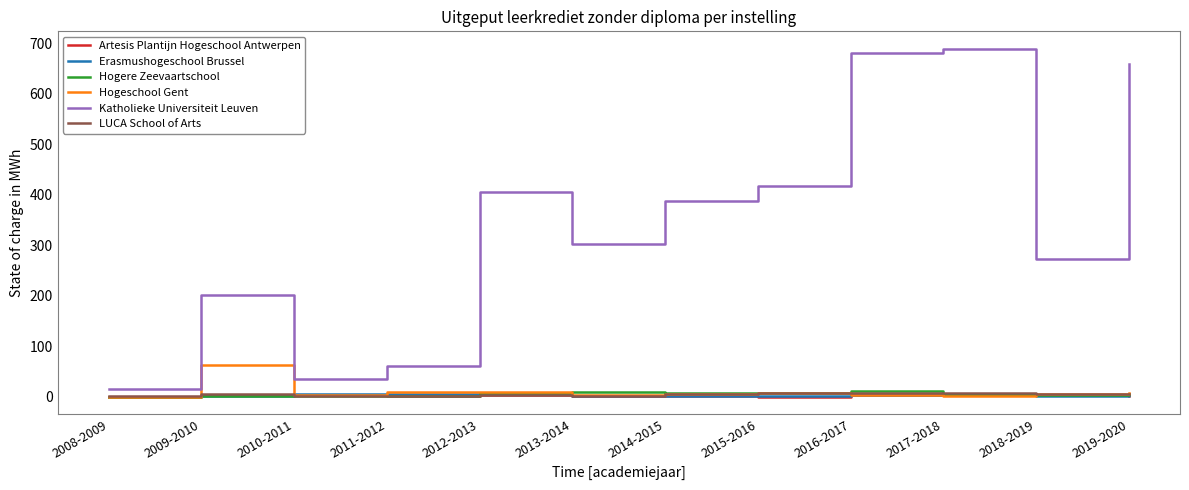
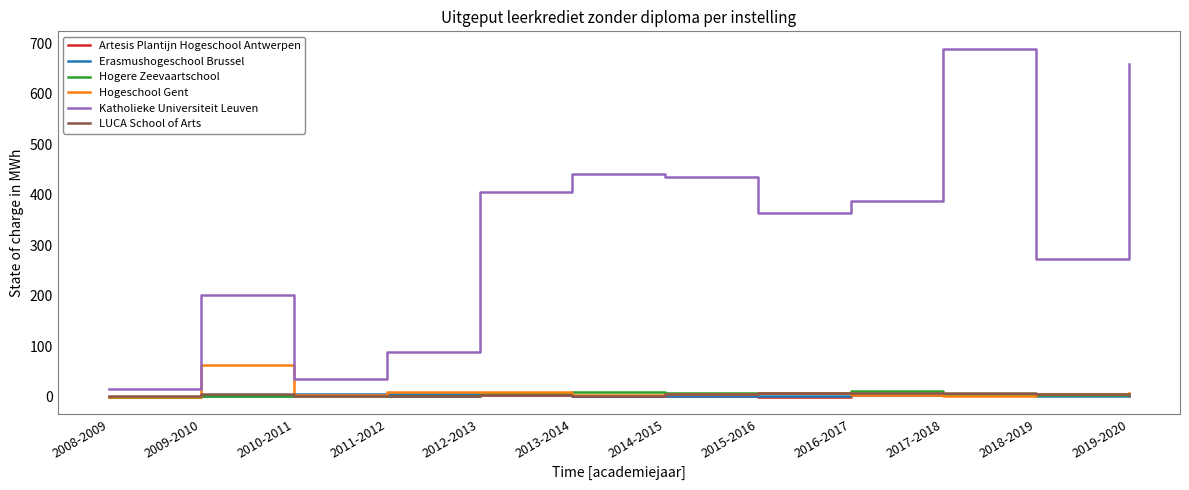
Katholieke Universiteit Leuven, 2011-2012: 60 -> 90
Katholieke Universiteit Leuven, 2013-2014: 300 -> 440
Katholieke Universiteit Leuven, 2014-2015: 390 -> 430
Katholieke Universiteit Leuven, 2015-2016: 420 -> 360
Katholieke Universiteit Leuven, 2016-2017: 680 -> 390
